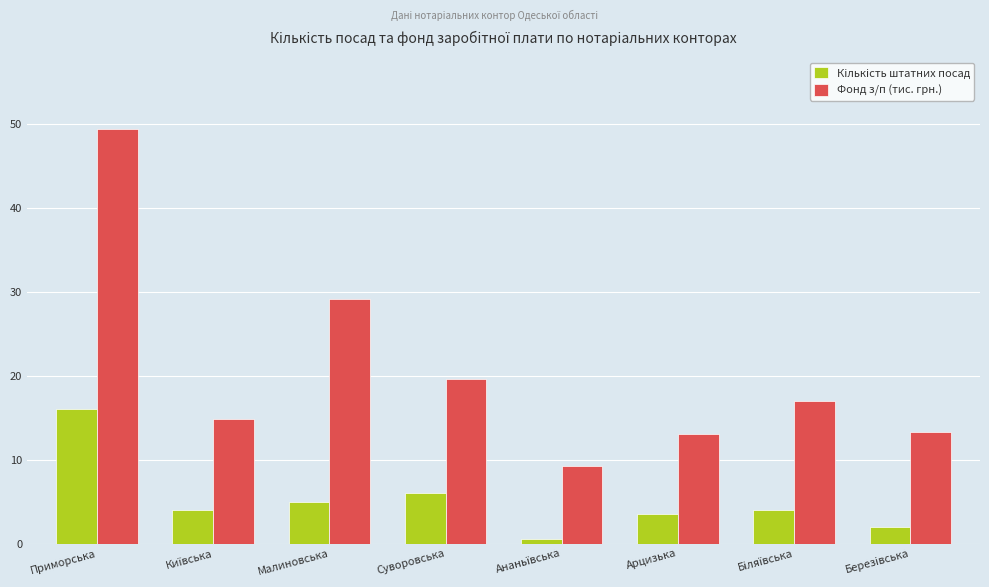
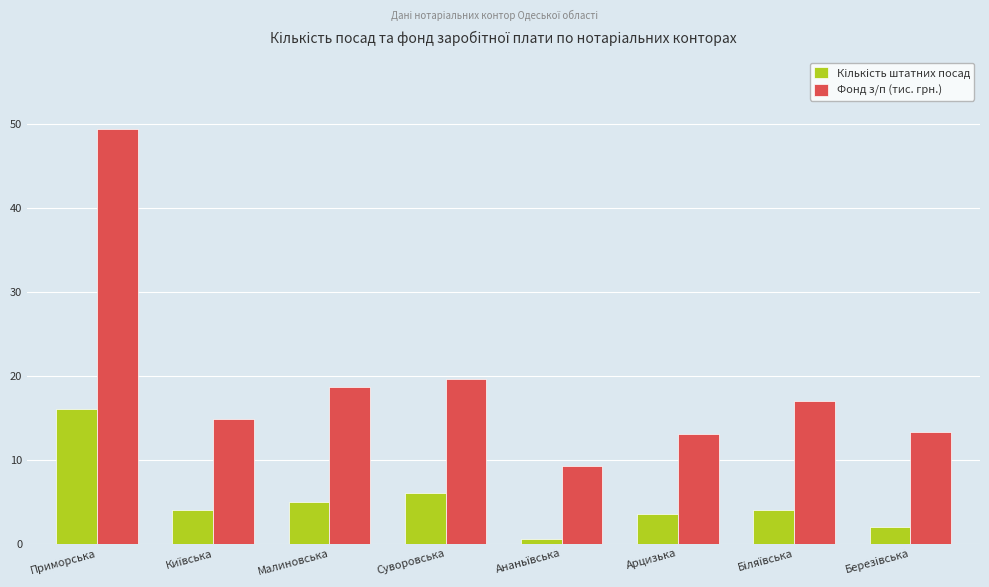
Фонд з/п (тис. грн.), Малиновська: 29 -> 19
